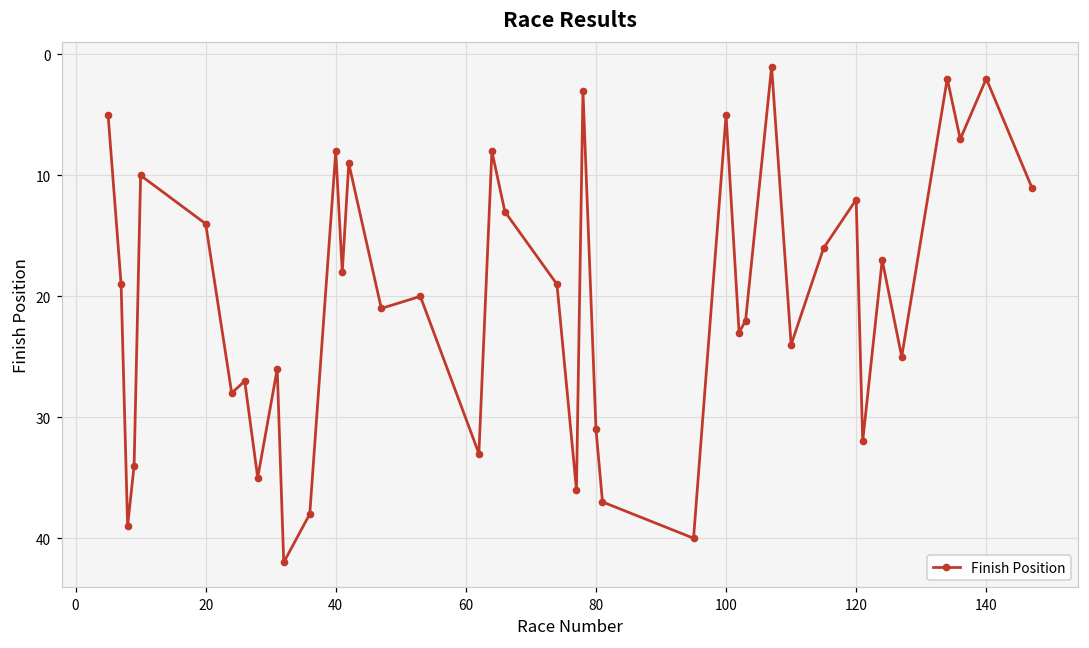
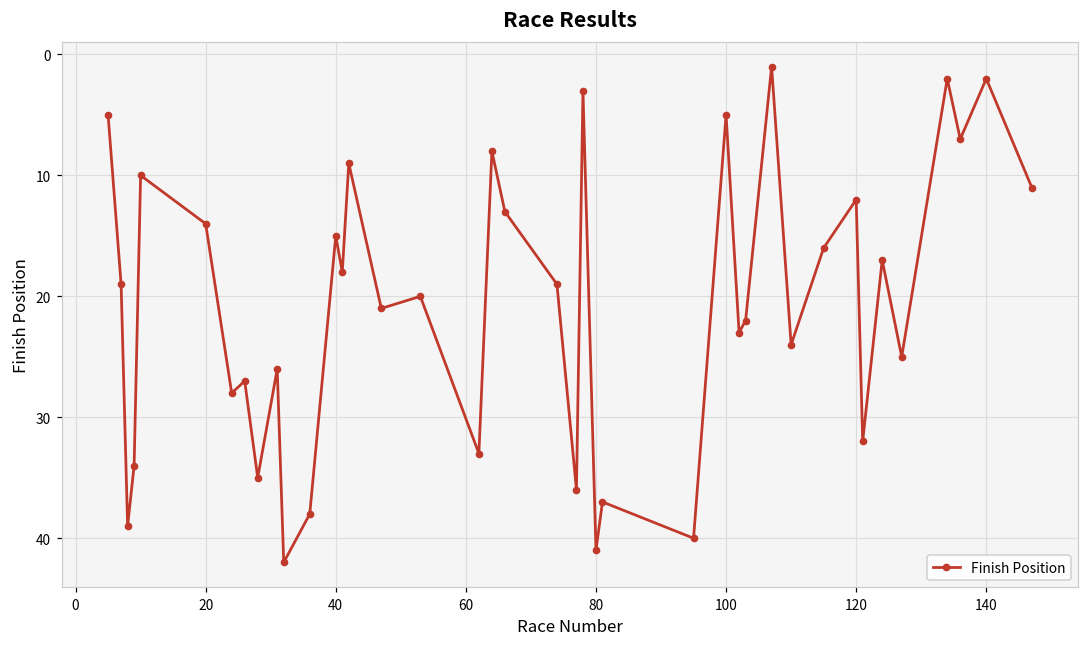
40: 8 -> 15
80: 31 -> 41
